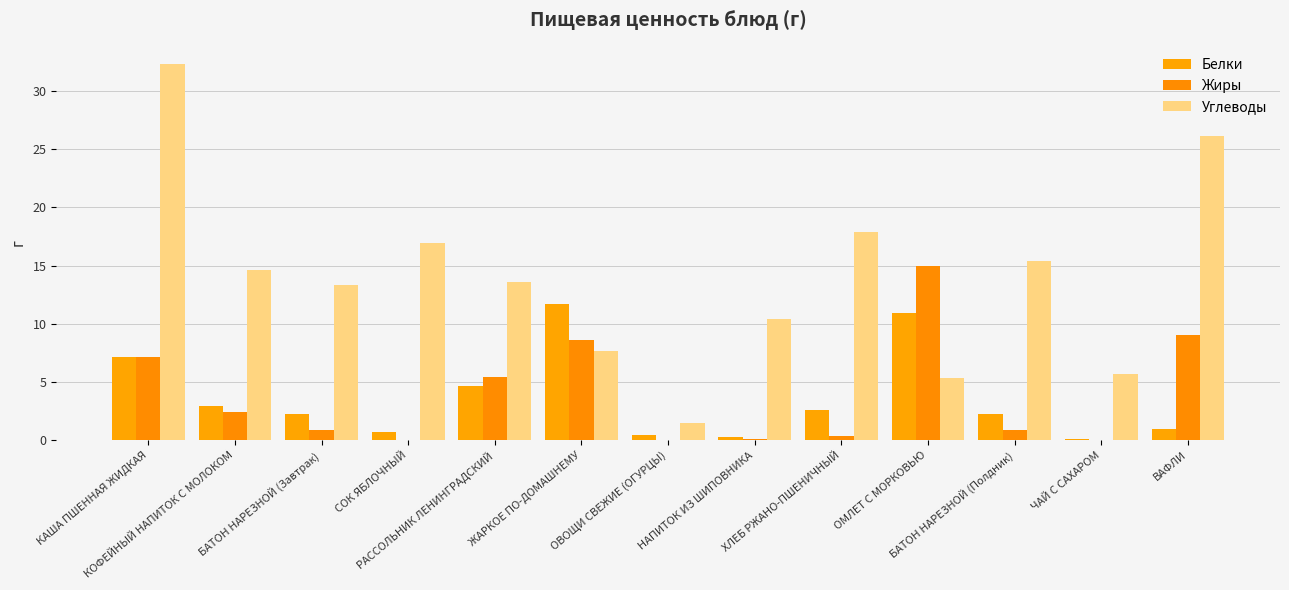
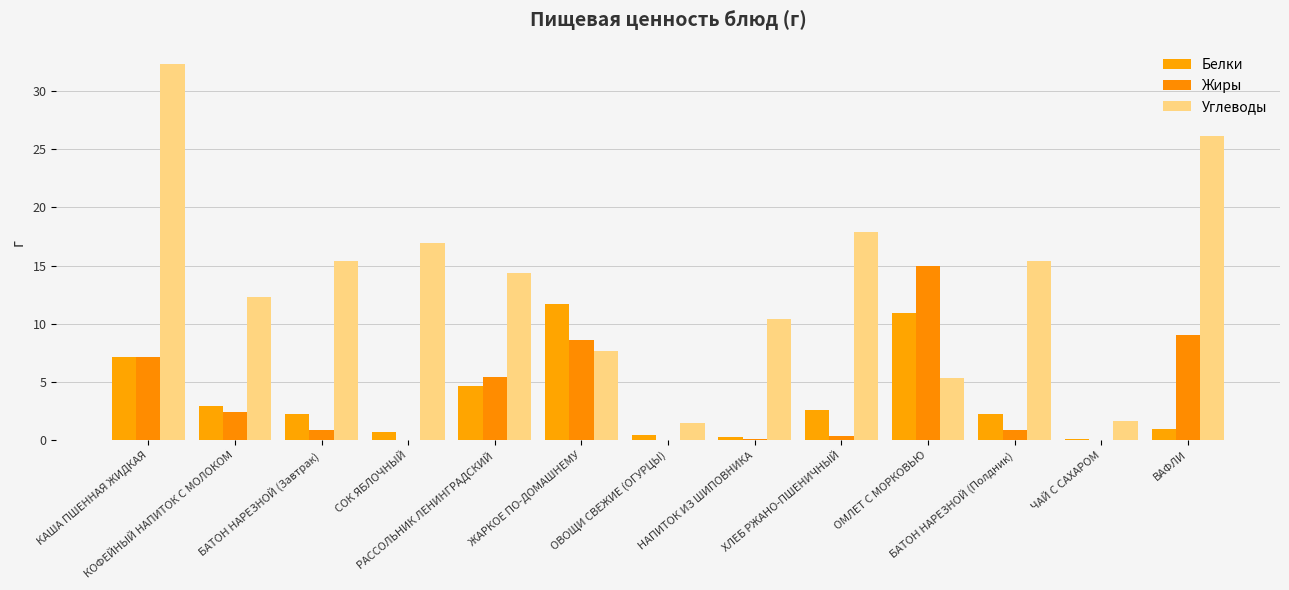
Углеводы, КОФЕЙНЫЙ НАПИТОК С МОЛОКОМ: 14.6 -> 12.3
Углеводы, БАТОН НАРЕЗНОЙ (Завтрак): 13.4 -> 15.4
Углеводы, РАССОЛЬНИК ЛЕНИНГРАДСКИЙ: 13.6 -> 14.4
Углеводы, ЧАЙ С САХАРОМ: 5.7 -> 1.7
